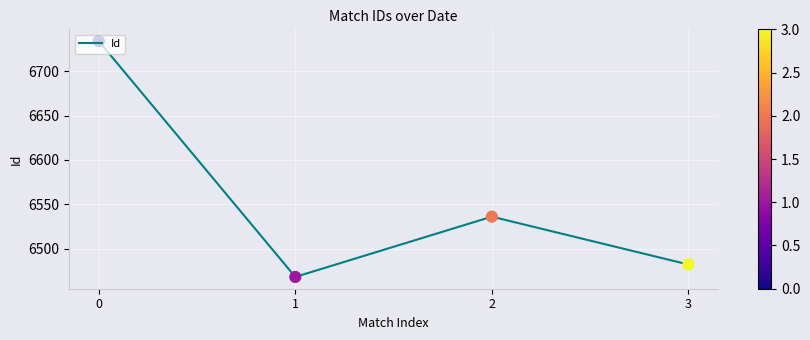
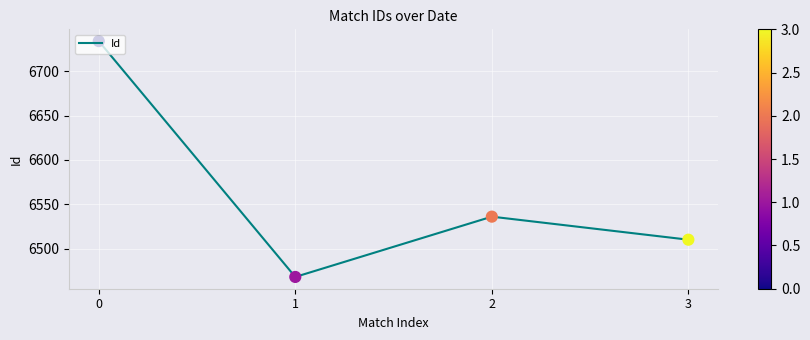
3: 6480 -> 6510
